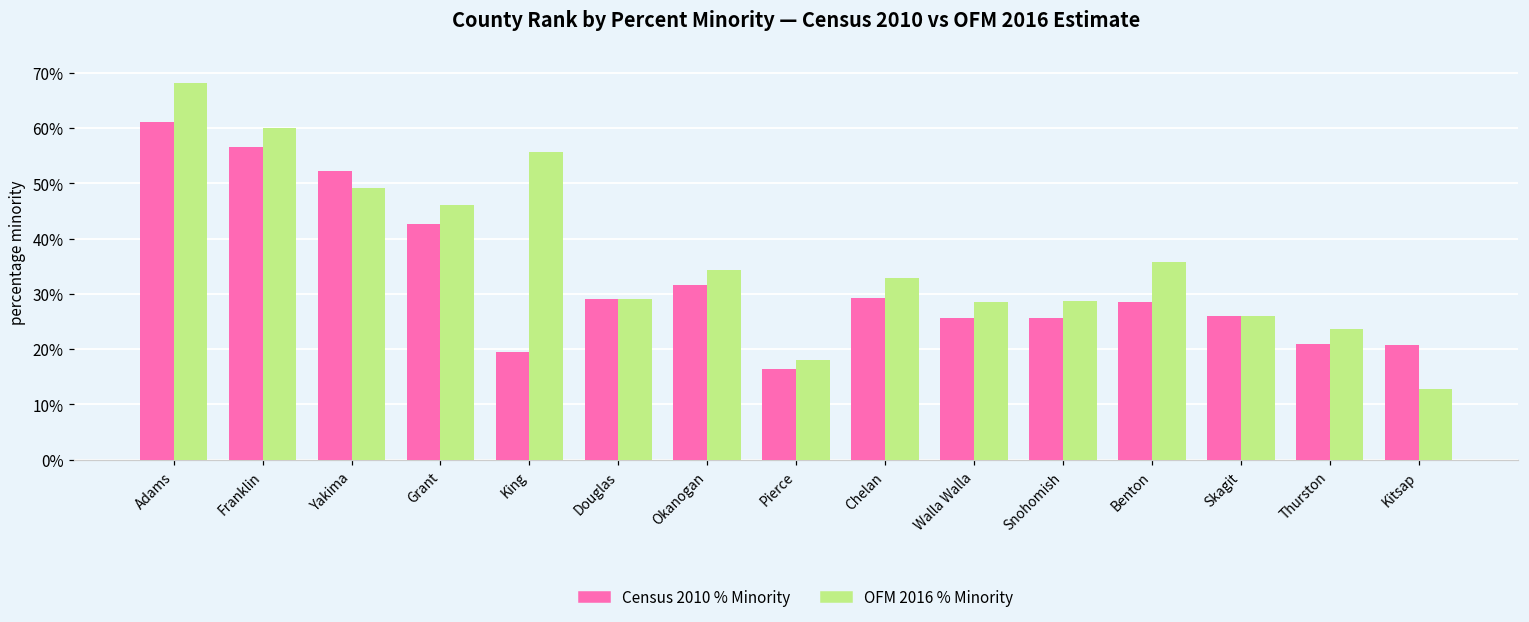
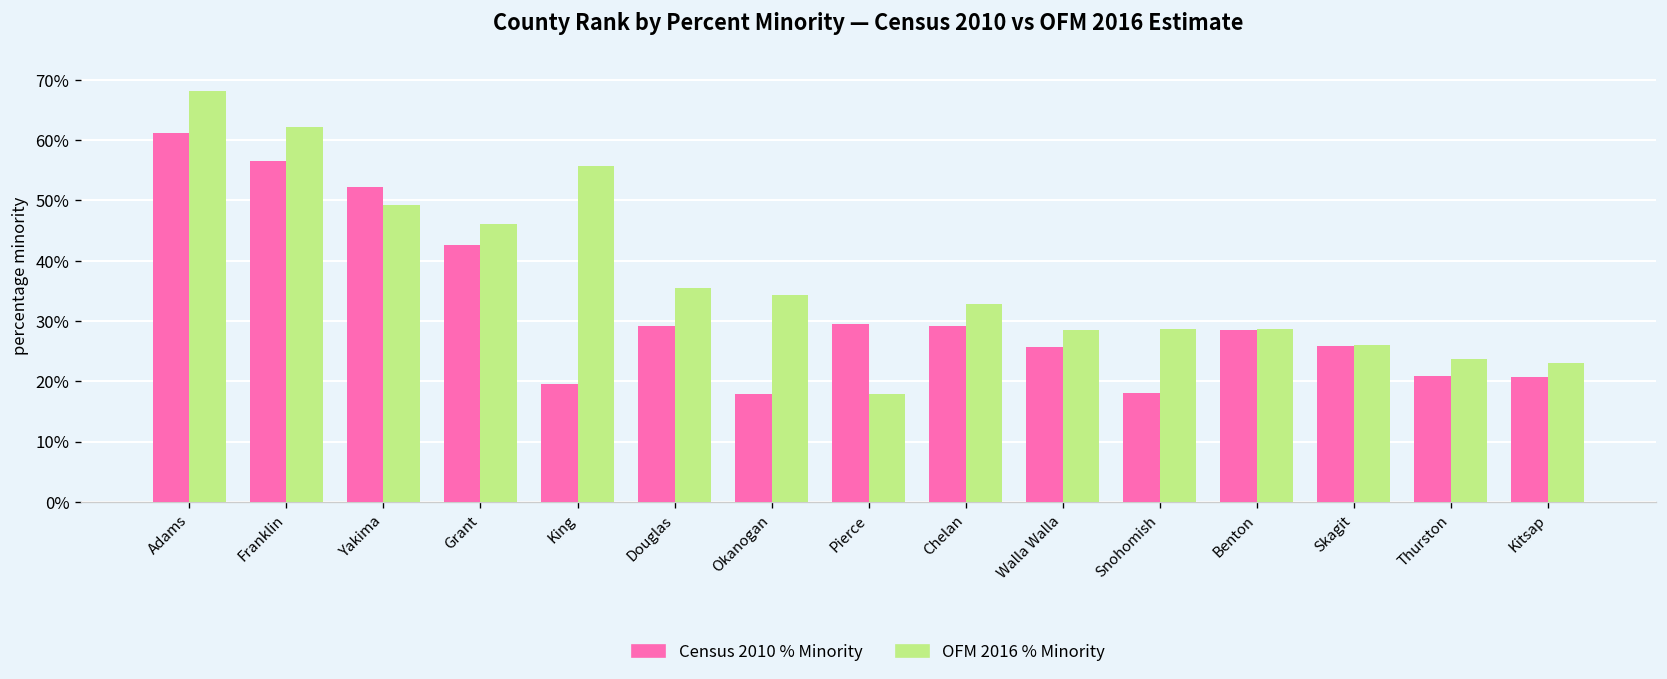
OFM 2016 % Minority, Franklin: 60% -> 62%
OFM 2016 % Minority, Douglas: 29% -> 36%
Census 2010 % Minority, Okanogan: 32% -> 18%
Census 2010 % Minority, Pierce: 16% -> 30%
Census 2010 % Minority, Snohomish: 26% -> 18%
OFM 2016 % Minority, Benton: 36% -> 29%
OFM 2016 % Minority, Kitsap: 13% -> 23%
